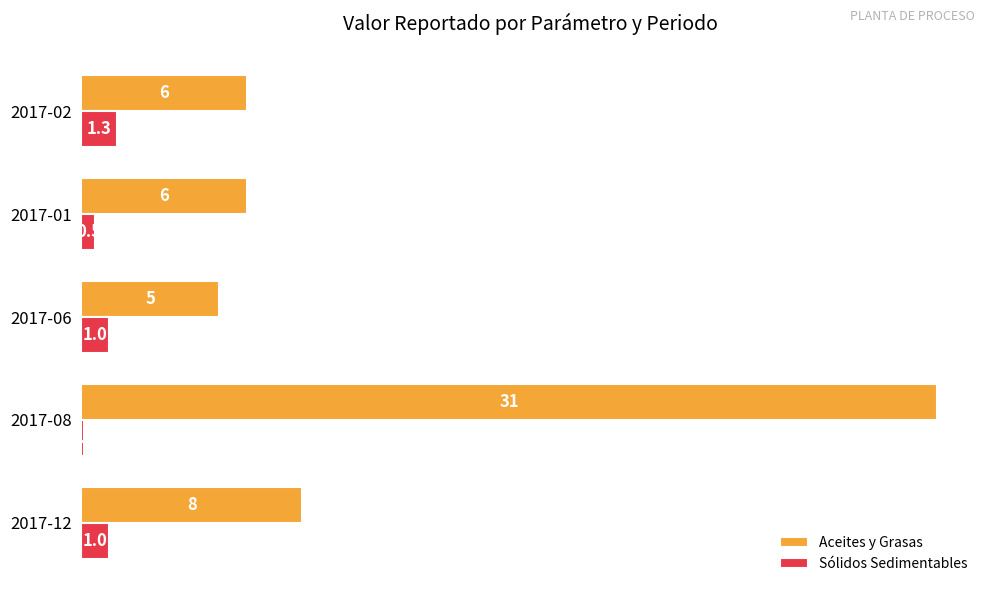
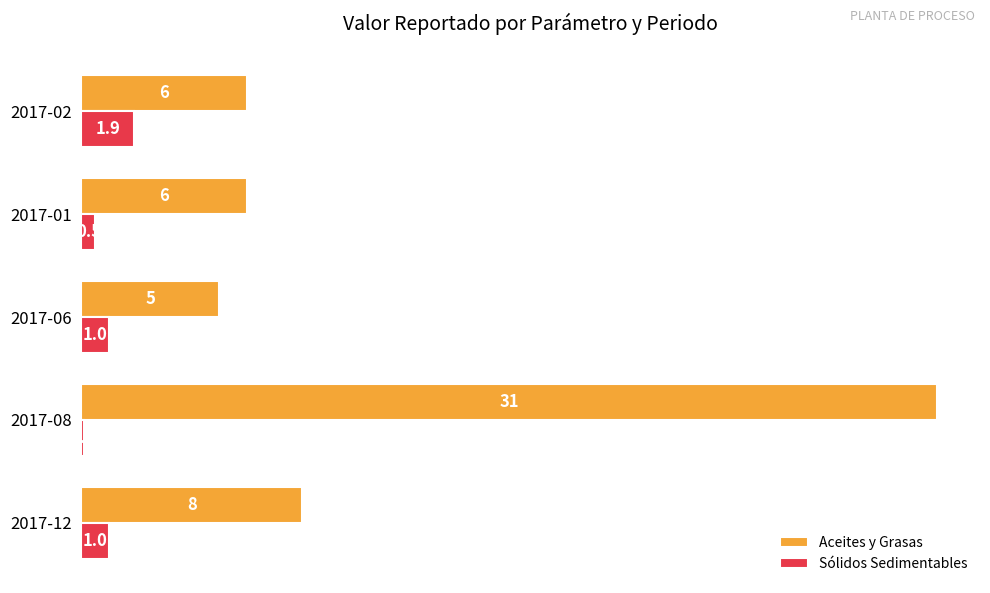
Sólidos Sedimentables, 2017-02: 1.3 -> 1.9
